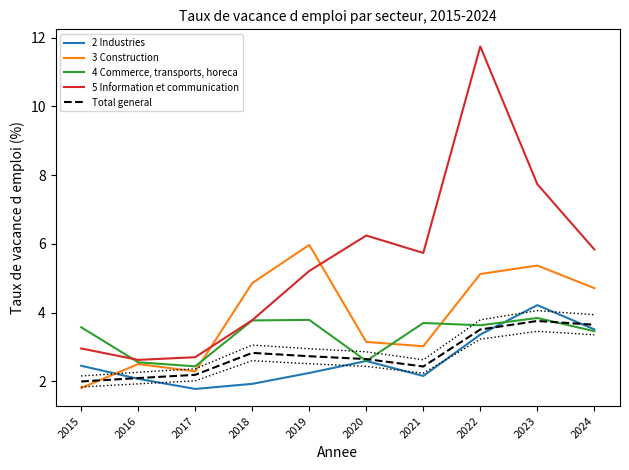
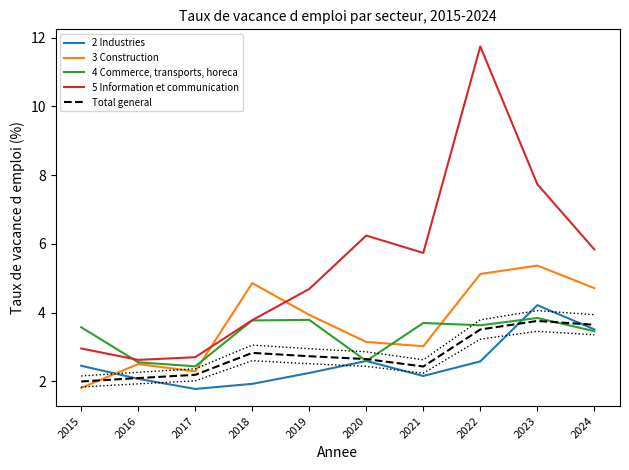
3 Construction, 2019: 6.0 -> 3.9
5 Information et communication, 2019: 5.2 -> 4.7
2 Industries, 2022: 3.4 -> 2.6
